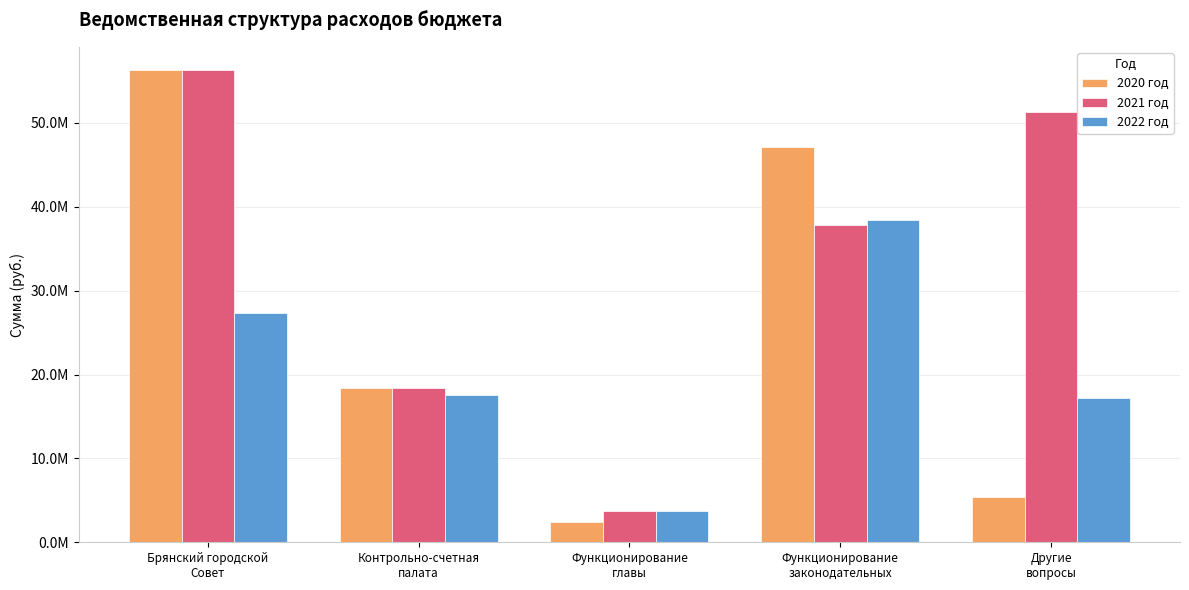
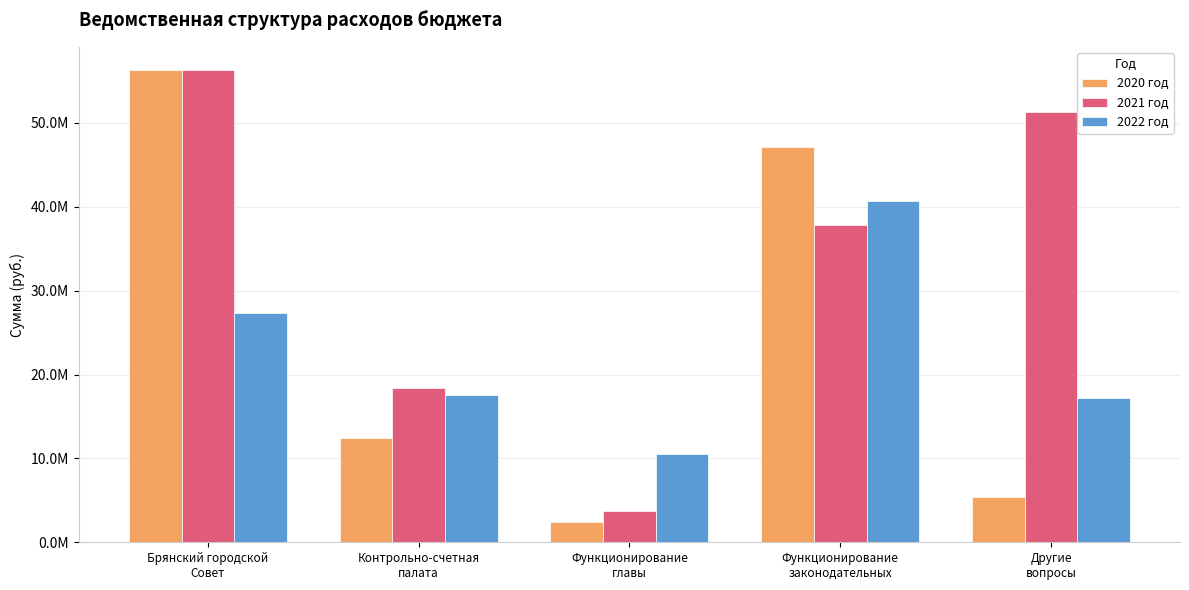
2020 год, Контрольно-счетная палата: 18000000 -> 12000000
2022 год, Функционирование главы: 4000000 -> 11000000
2022 год, Функционирование законодательных: 38000000 -> 41000000
